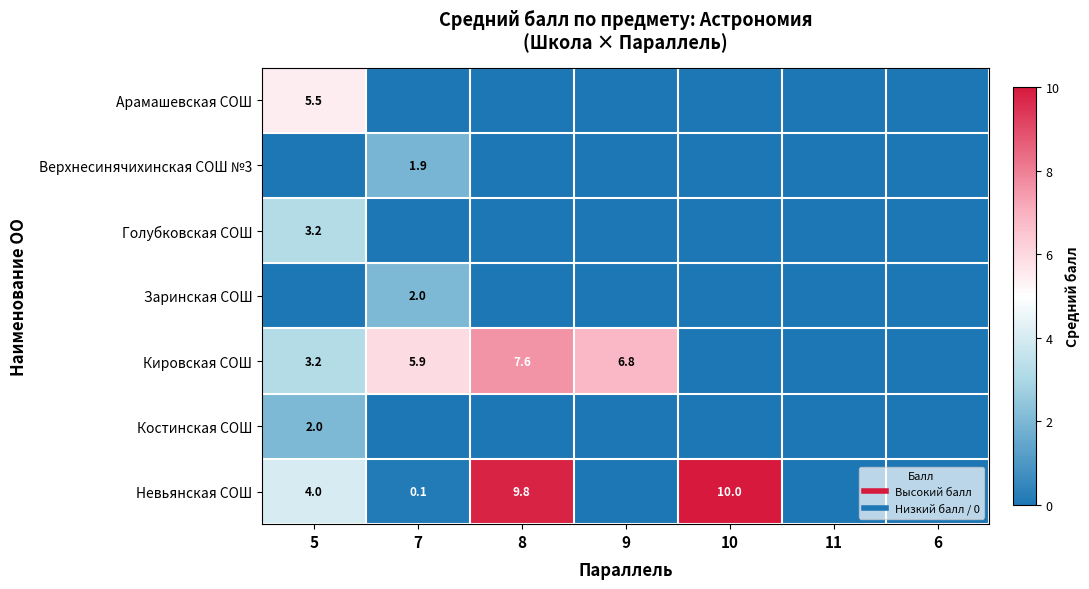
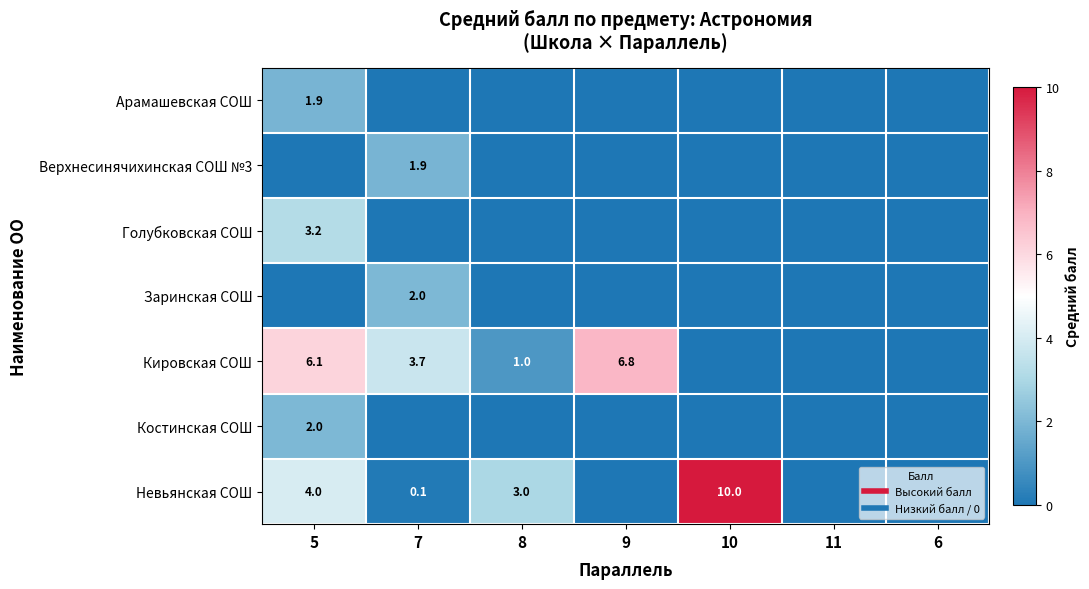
Арамашевская СОШ, 5: 5.5 -> 1.9
Кировская СОШ, 5: 3.2 -> 6.1
Кировская СОШ, 7: 5.9 -> 3.7
Кировская СОШ, 8: 7.6 -> 1.0
Невьянская СОШ, 8: 9.8 -> 3.0
